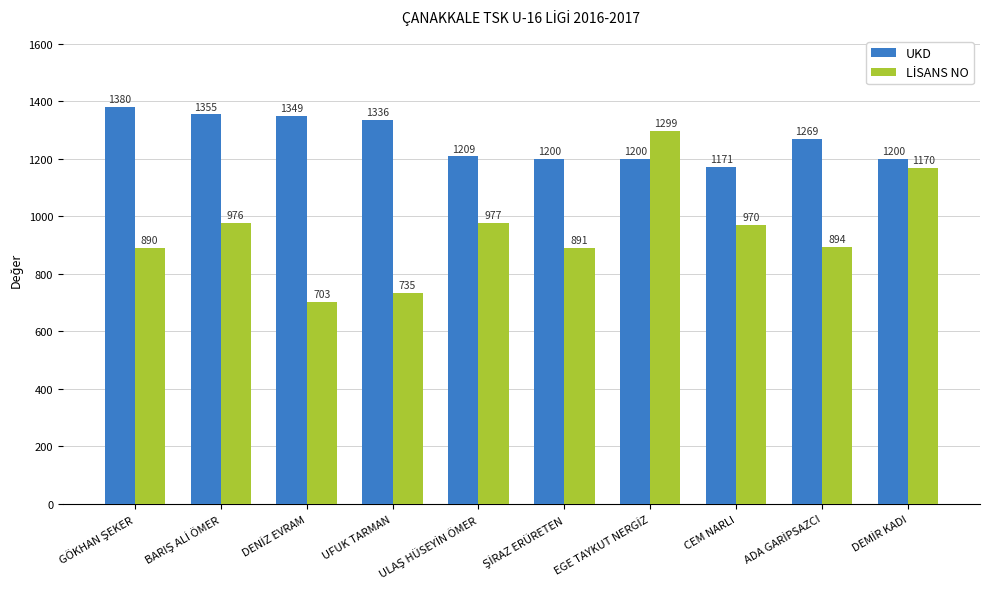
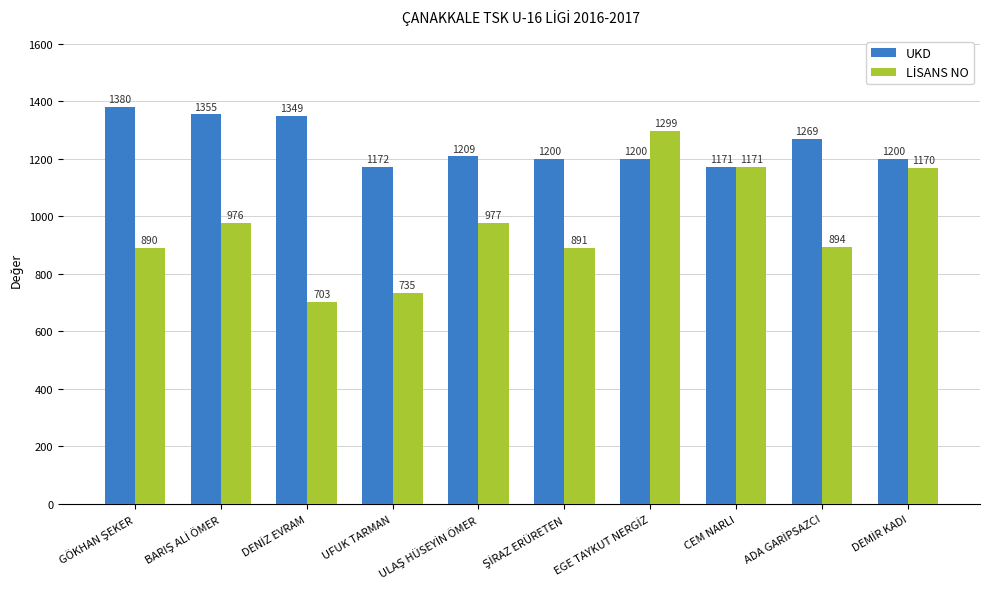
UKD, UFUK TARMAN: 1336 -> 1172
LİSANS NO, CEM NARLI: 970 -> 1171
